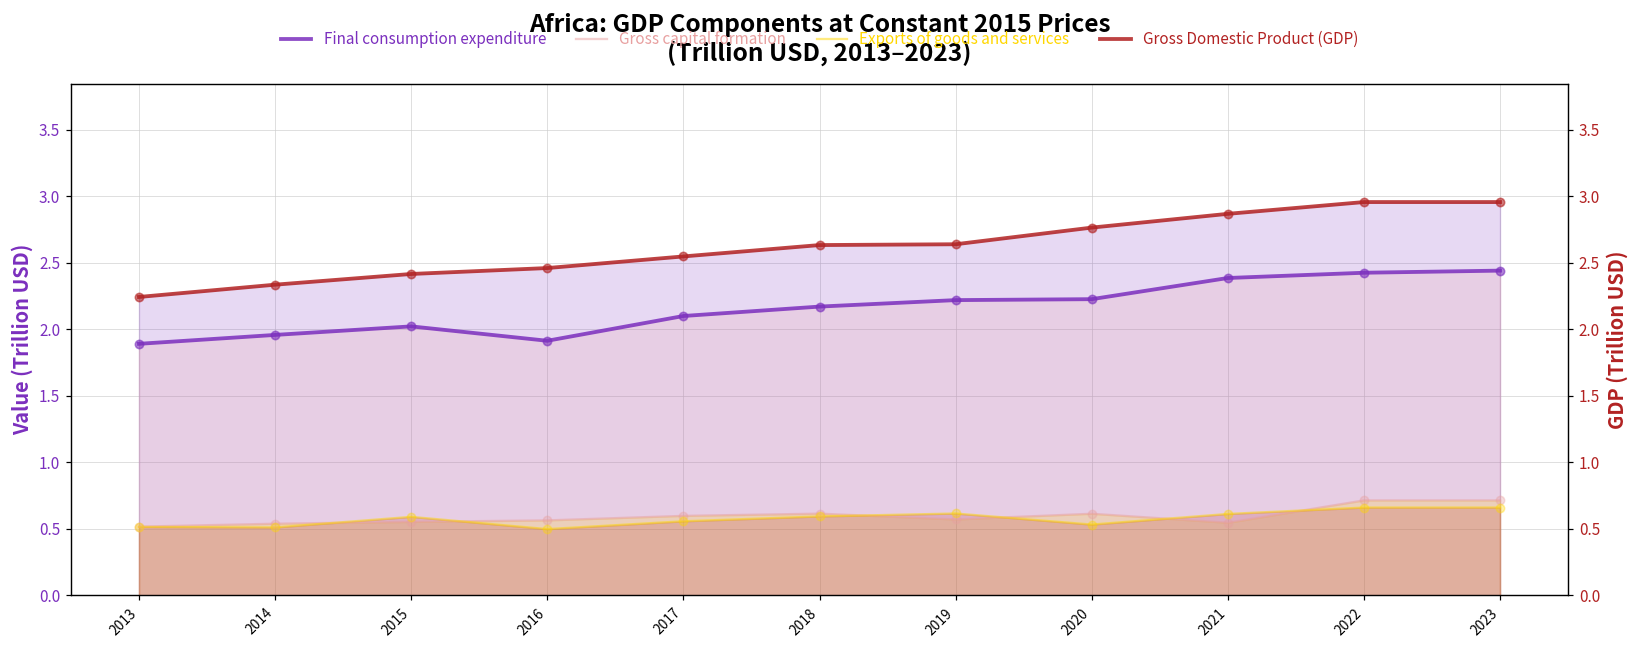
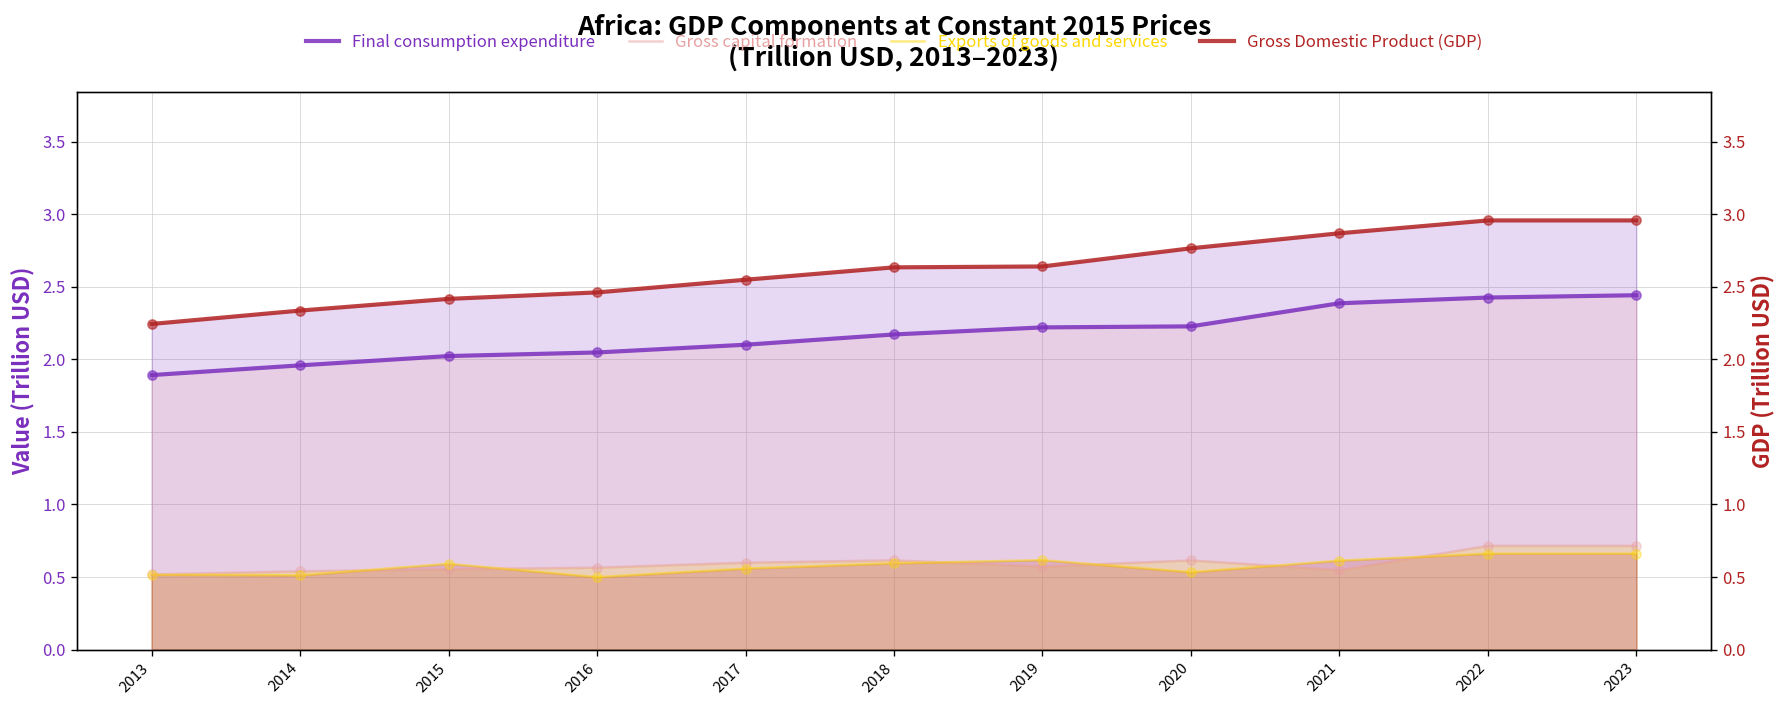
Final consumption expenditure, 2016: 1.91 -> 2.05
